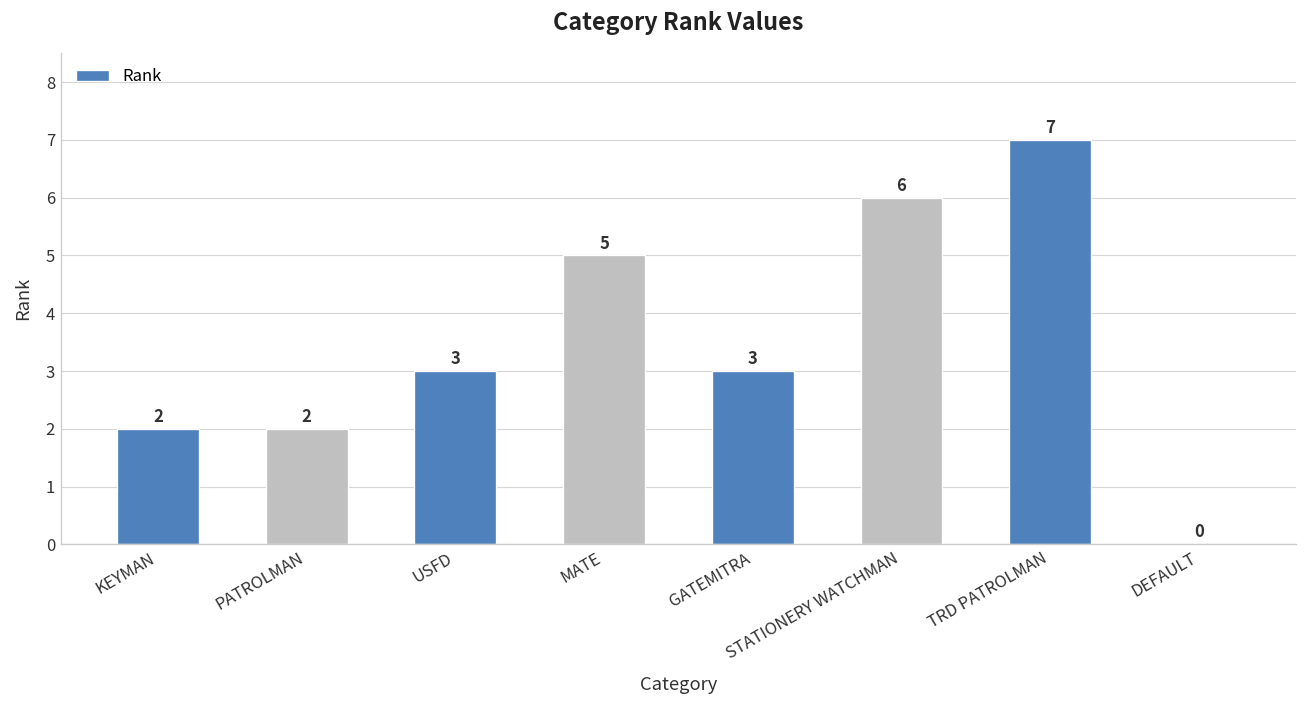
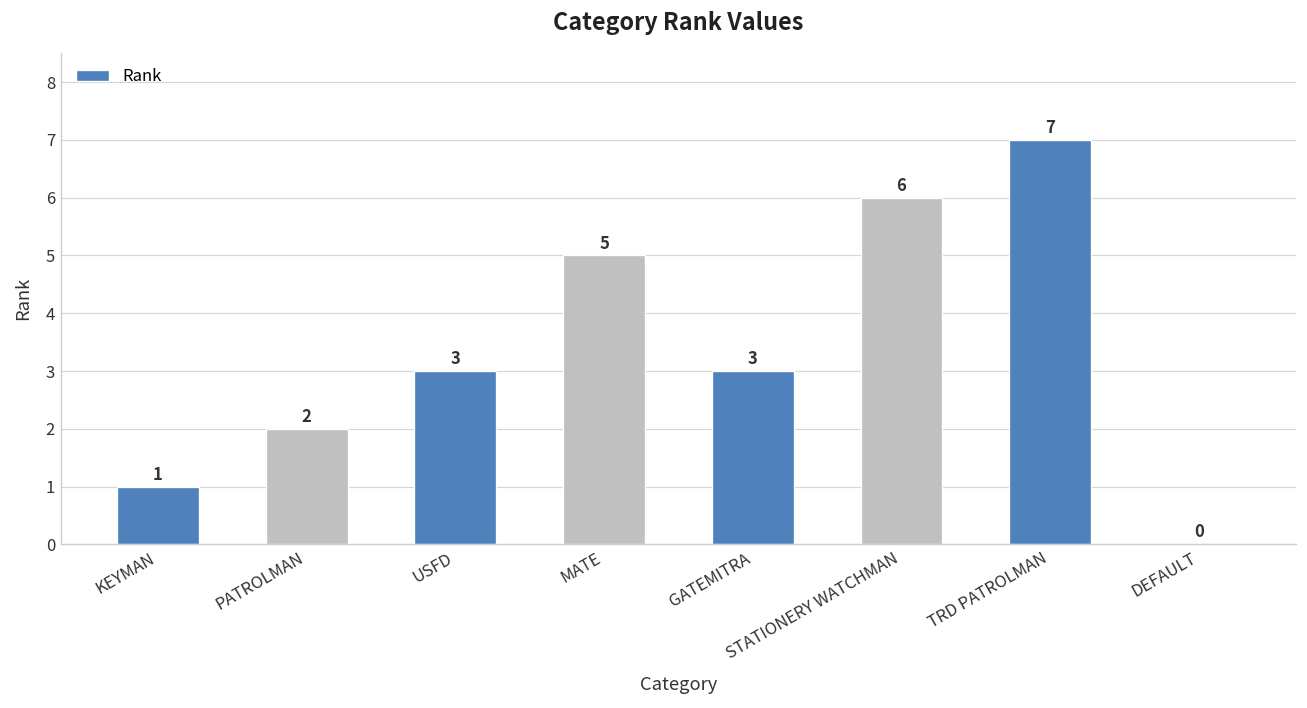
KEYMAN: 2 -> 1
